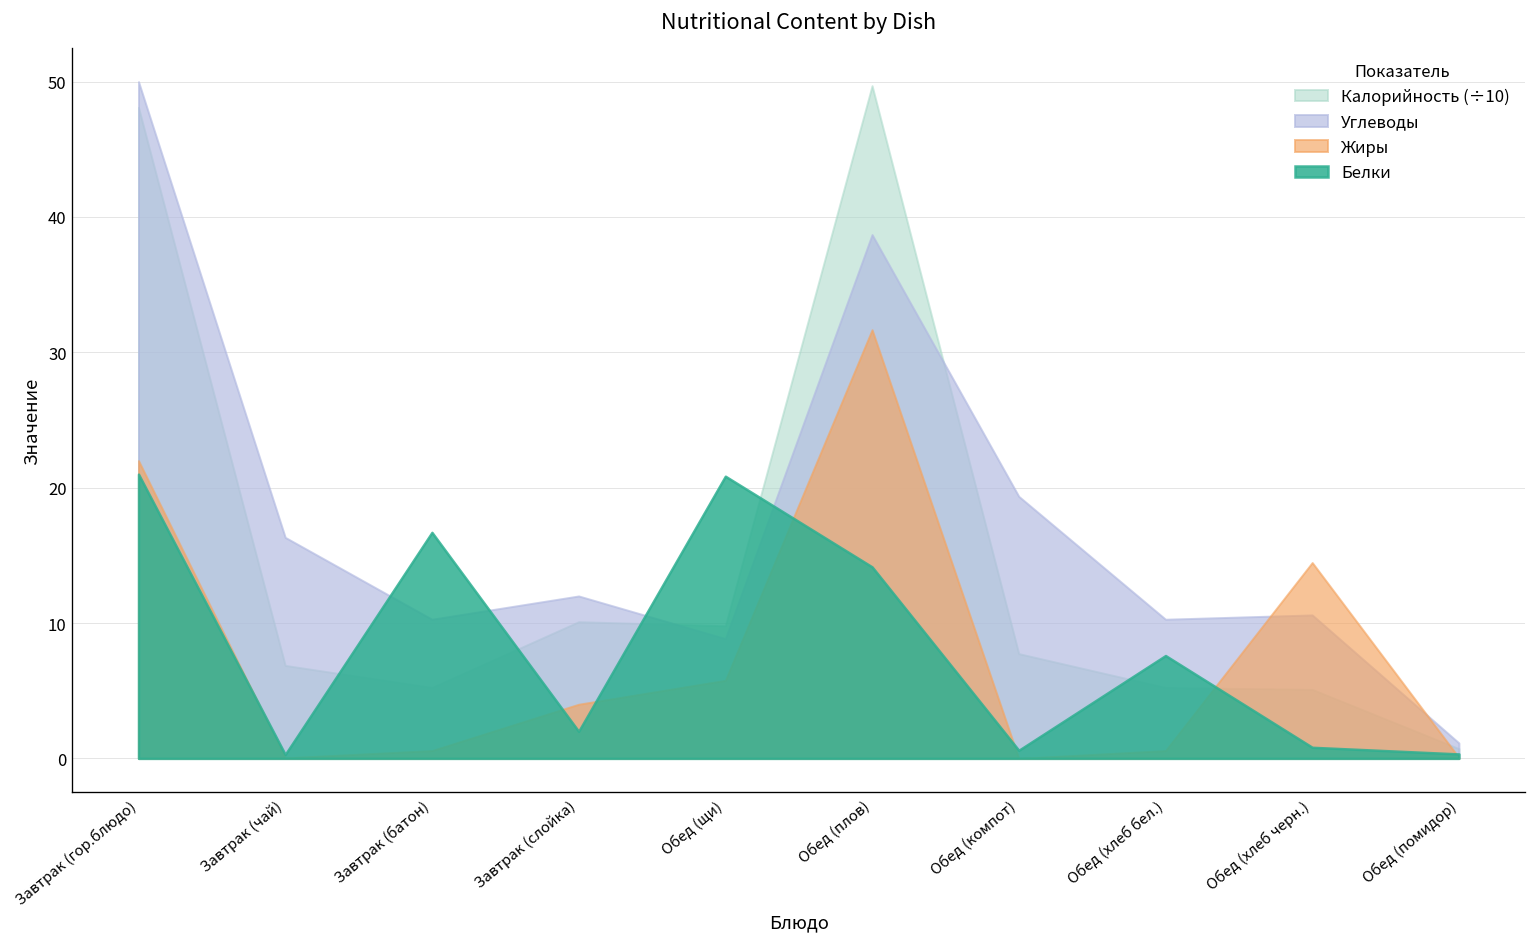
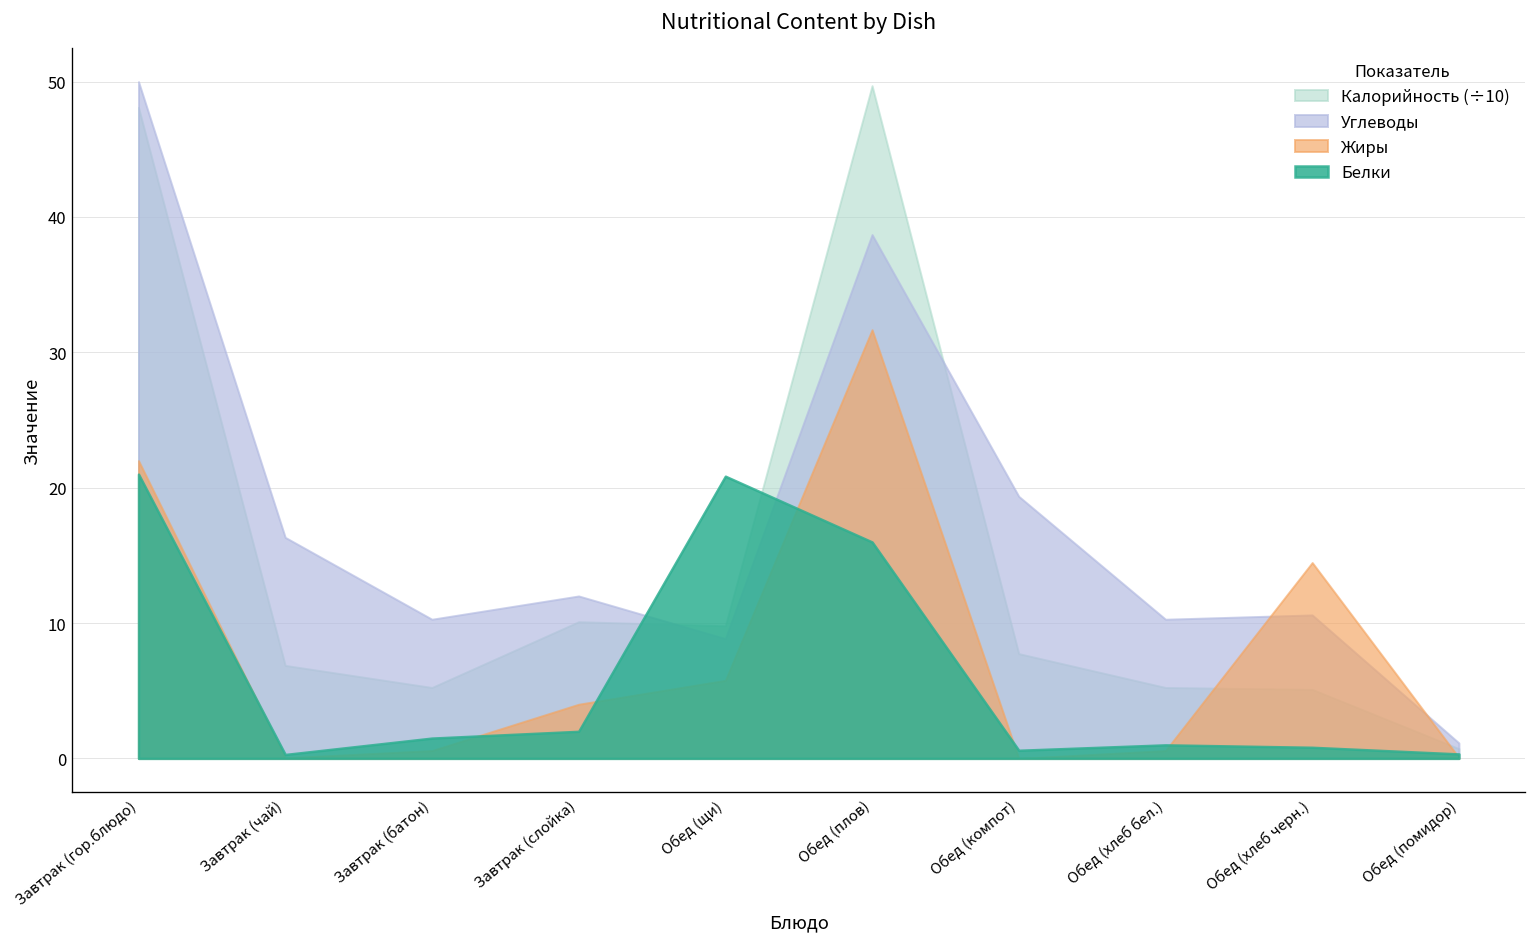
Белки, Завтрак (батон): 16.7 -> 1.5
Белки, Обед (плов): 14.2 -> 16.0
Белки, Обед (хлеб бел.): 7.6 -> 1.0
